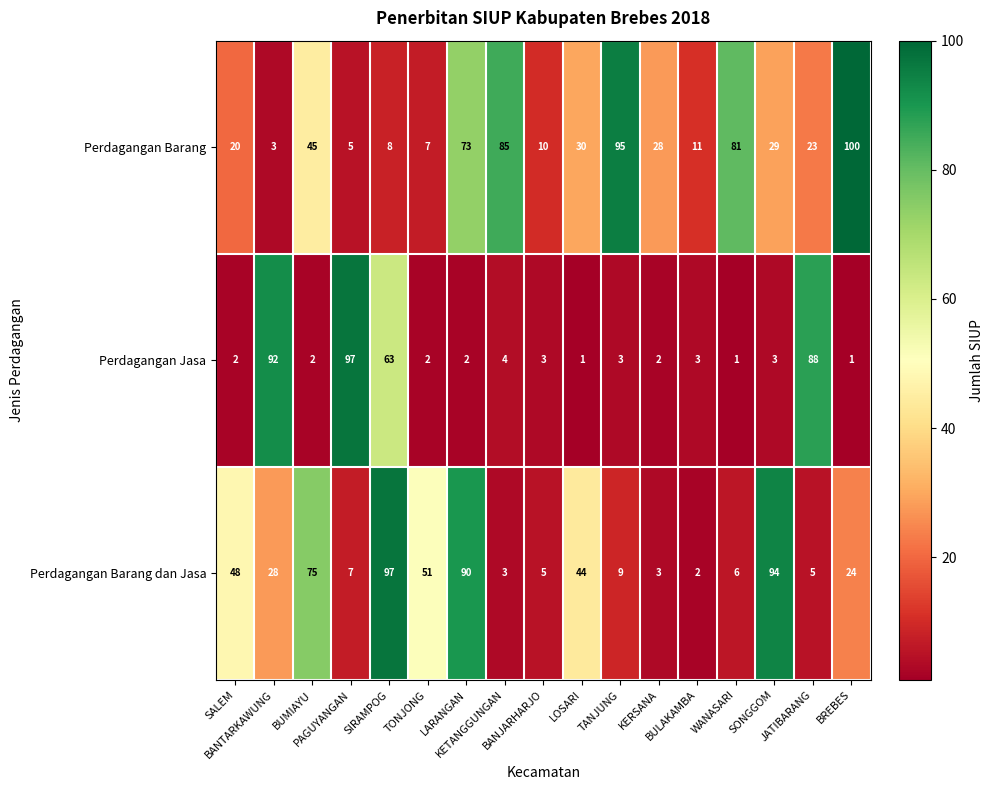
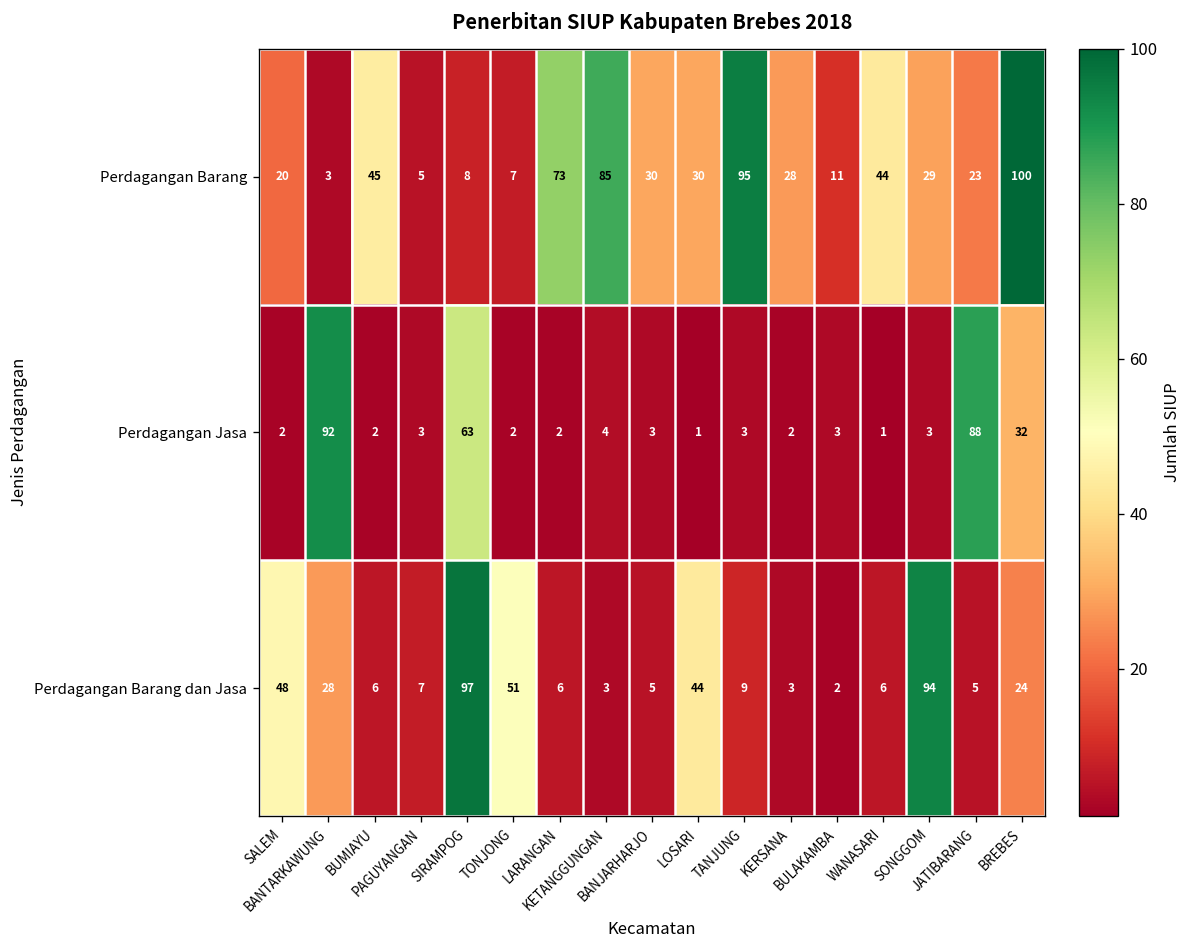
Perdagangan Barang, BANJARHARJO: 10 -> 30
Perdagangan Barang, WANASARI: 81 -> 44
Perdagangan Jasa, PAGUYANGAN: 97 -> 3
Perdagangan Jasa, BREBES: 1 -> 32
Perdagangan Barang dan Jasa, BUMIAYU: 75 -> 6
Perdagangan Barang dan Jasa, LARANGAN: 90 -> 6
